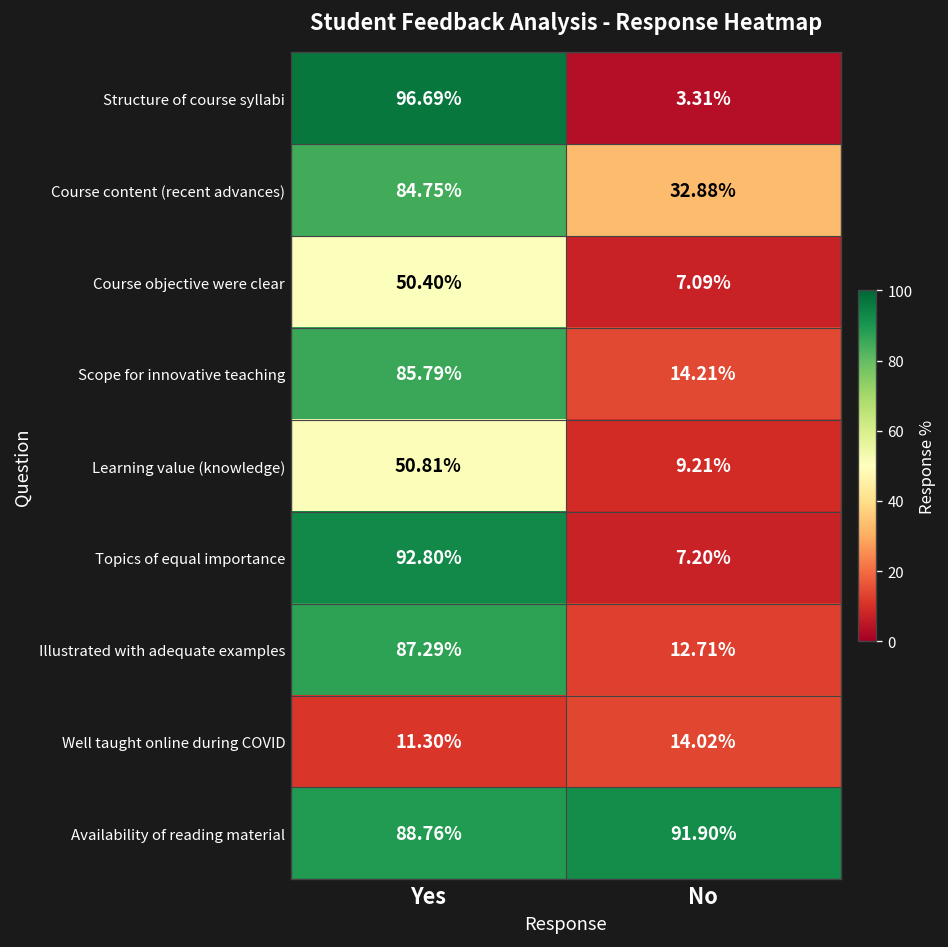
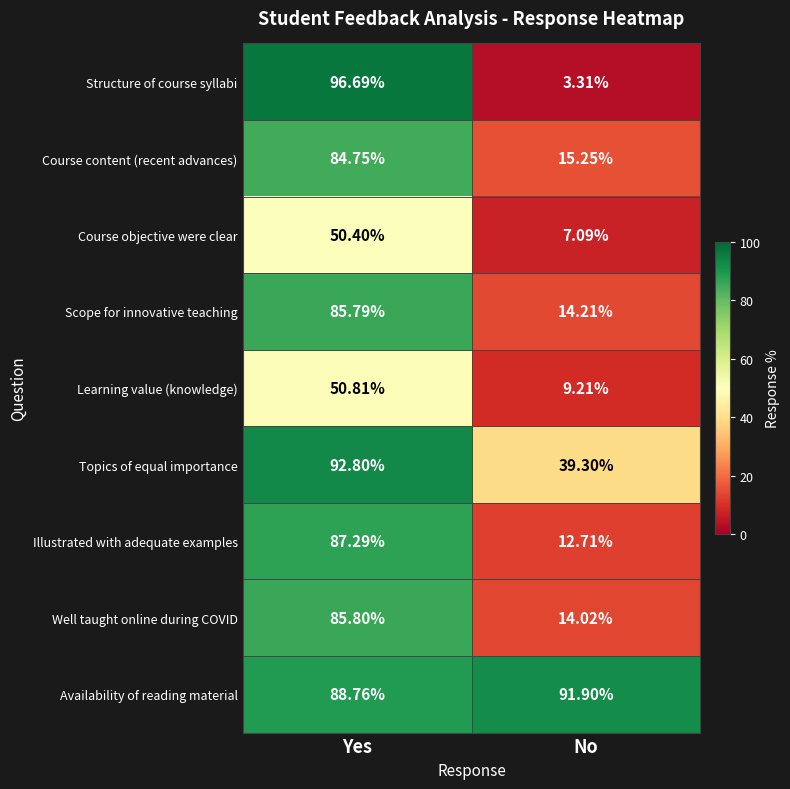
Course content (recent advances), No: 32.88% -> 15.25%
Topics of equal importance, No: 7.20% -> 39.30%
Well taught online during COVID, Yes: 11.30% -> 85.80%
